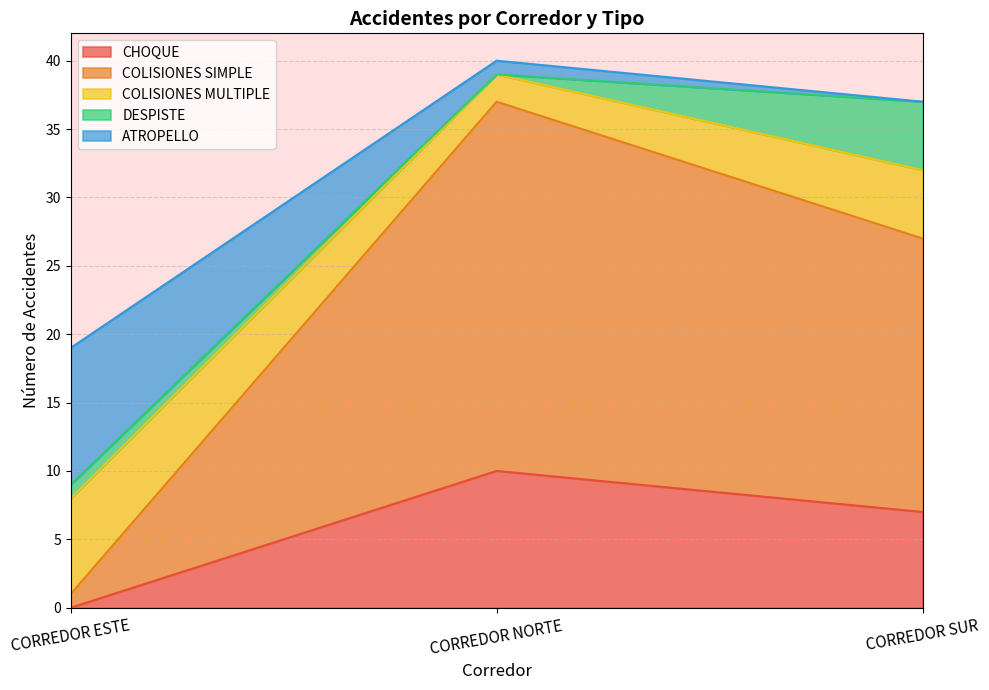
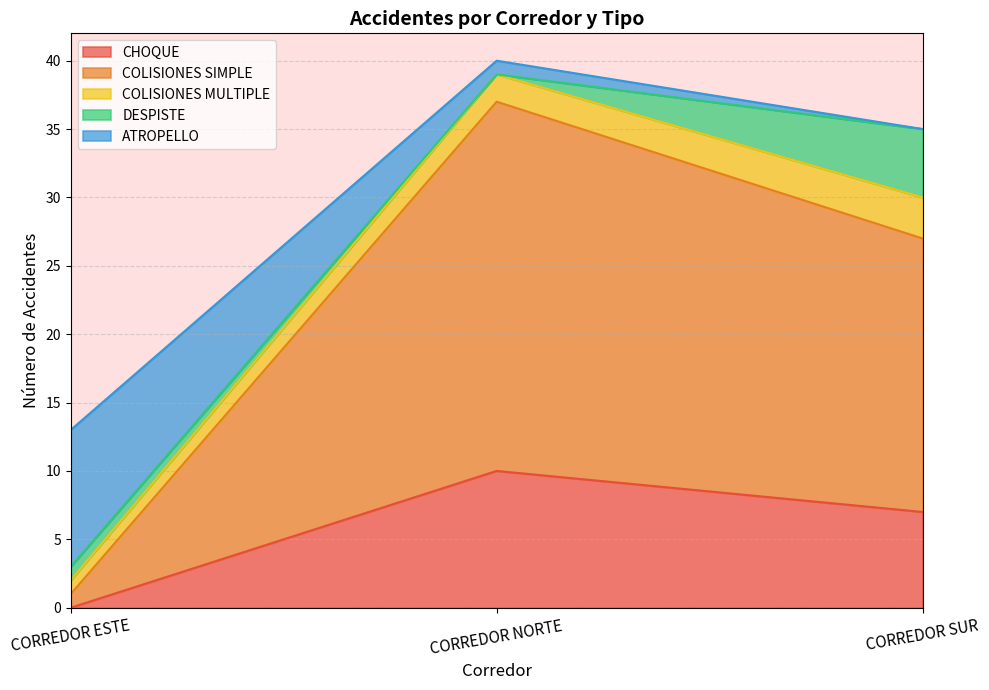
COLISIONES MULTIPLE, CORREDOR ESTE: 7 -> 1
COLISIONES MULTIPLE, CORREDOR SUR: 5 -> 3
